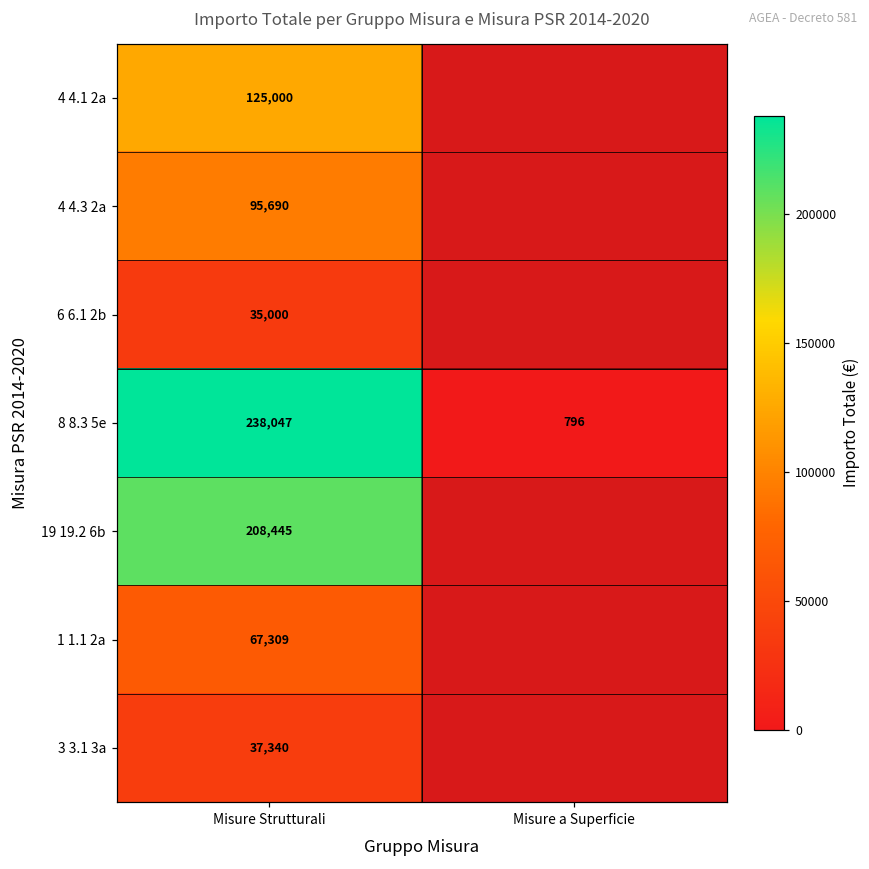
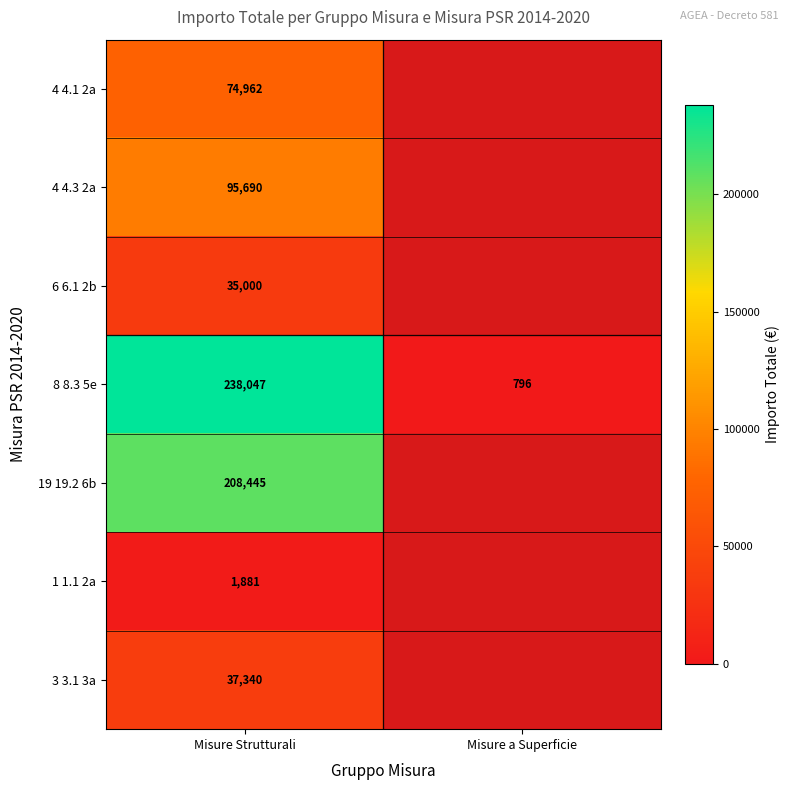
4 4.1 2a, Misure Strutturali: 125,000 -> 74,962
1 1.1 2a, Misure Strutturali: 67,309 -> 1,881
